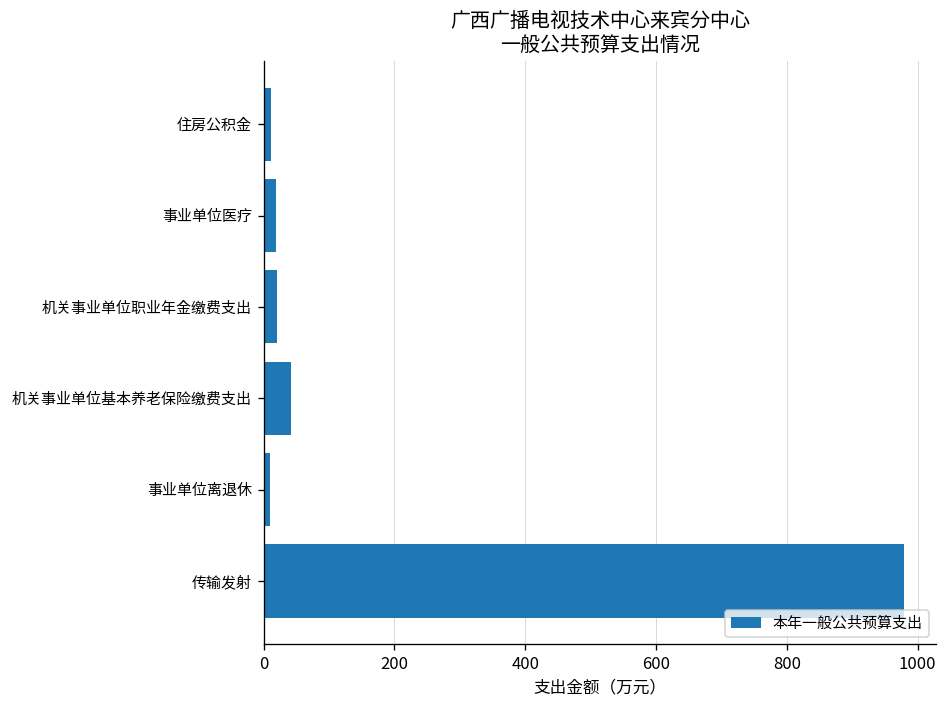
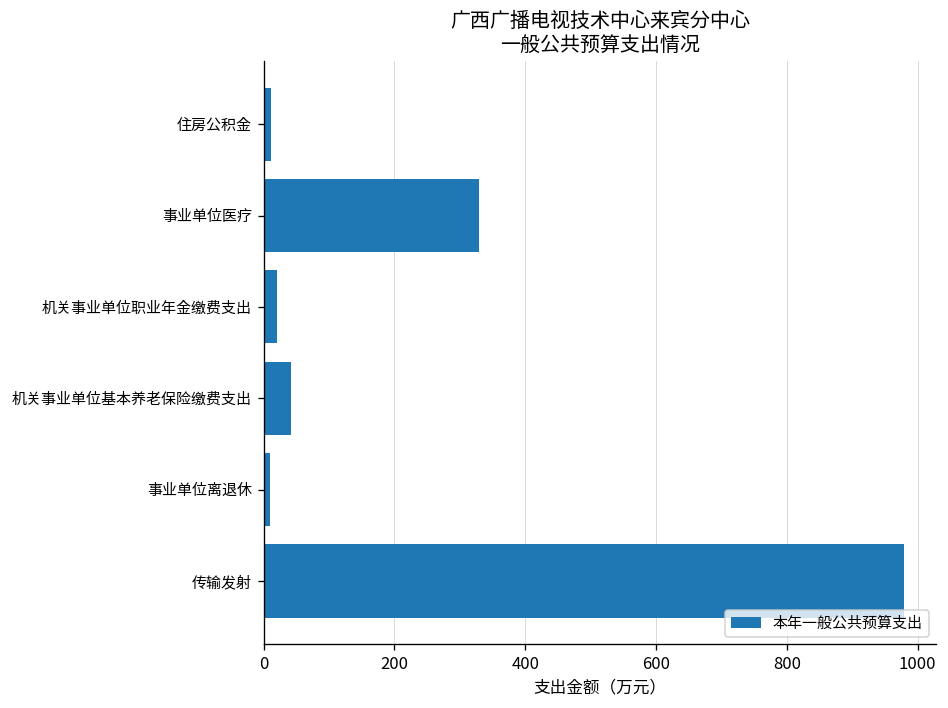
事业单位医疗: 20 -> 330
